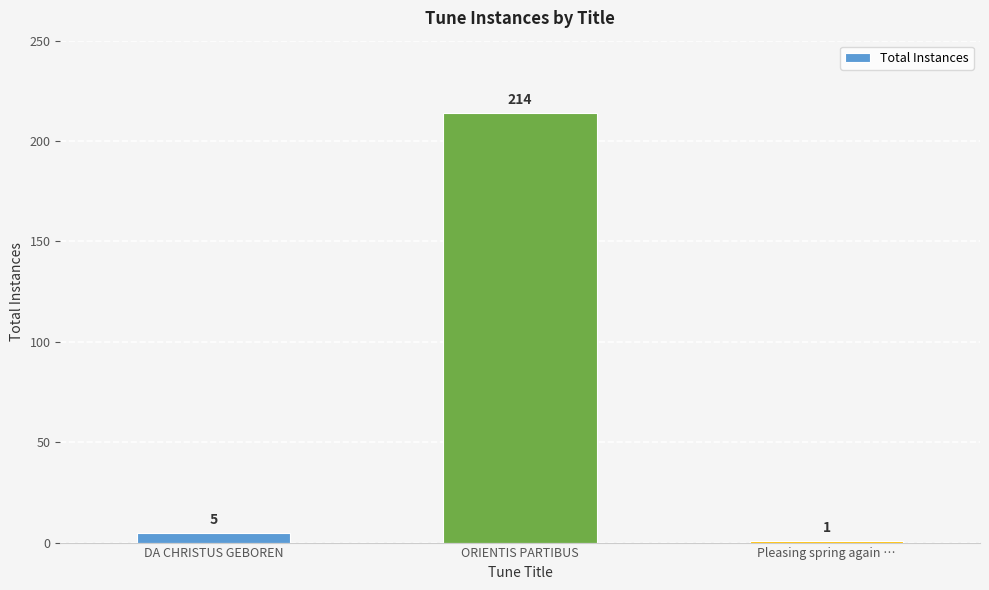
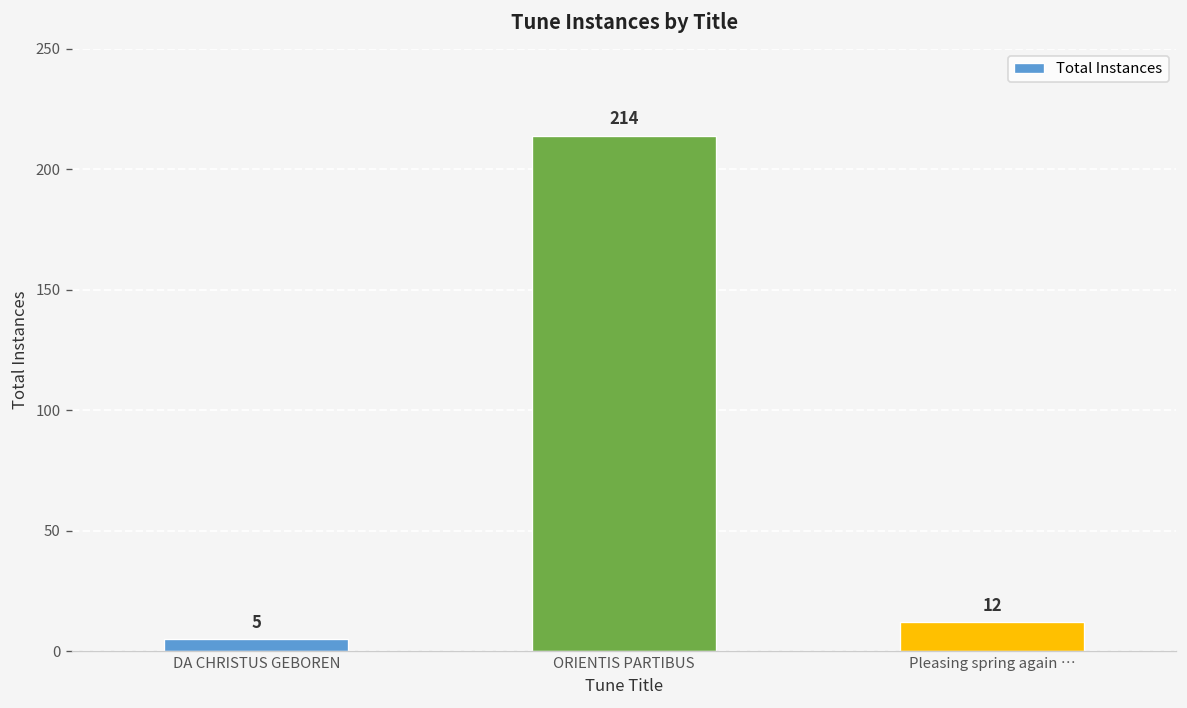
Pleasing spring again …: 1 -> 12
